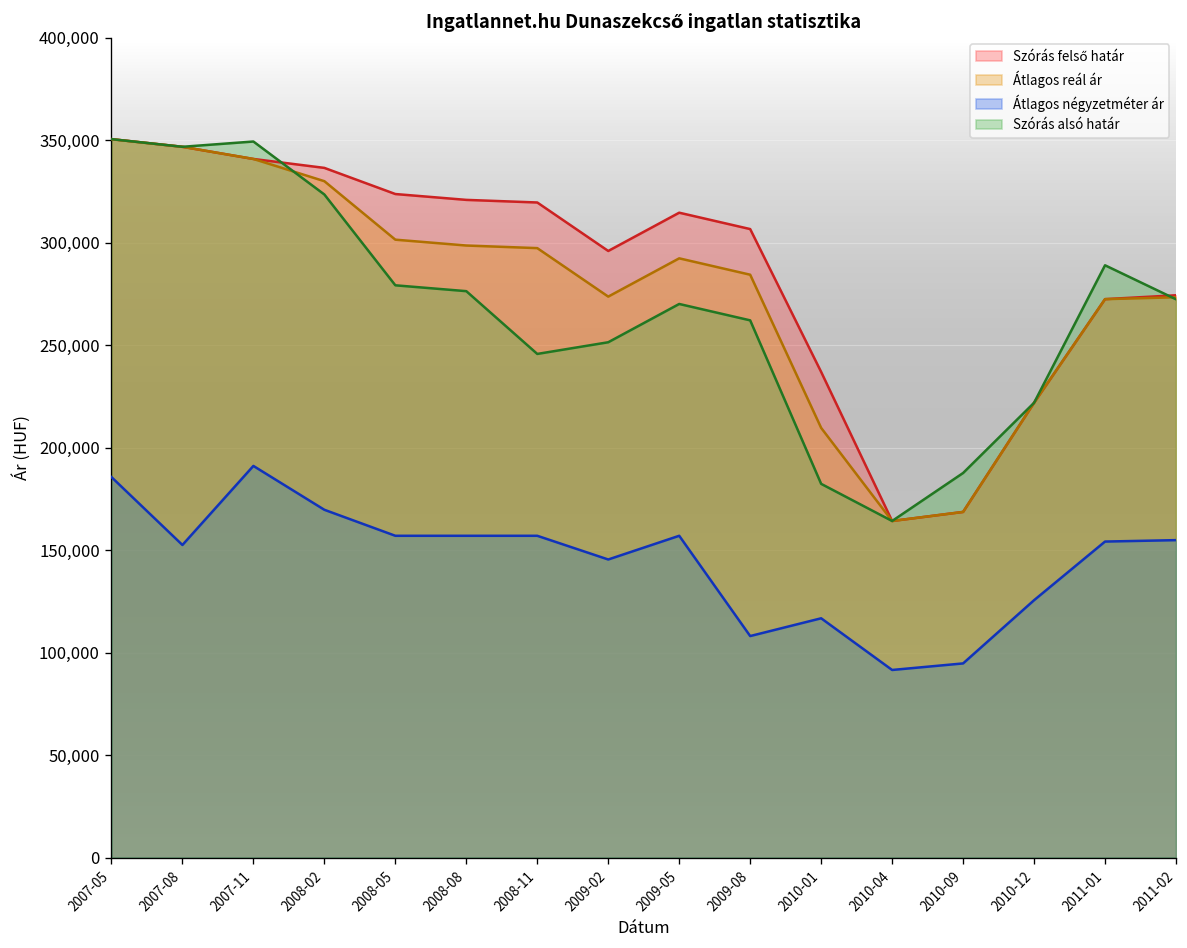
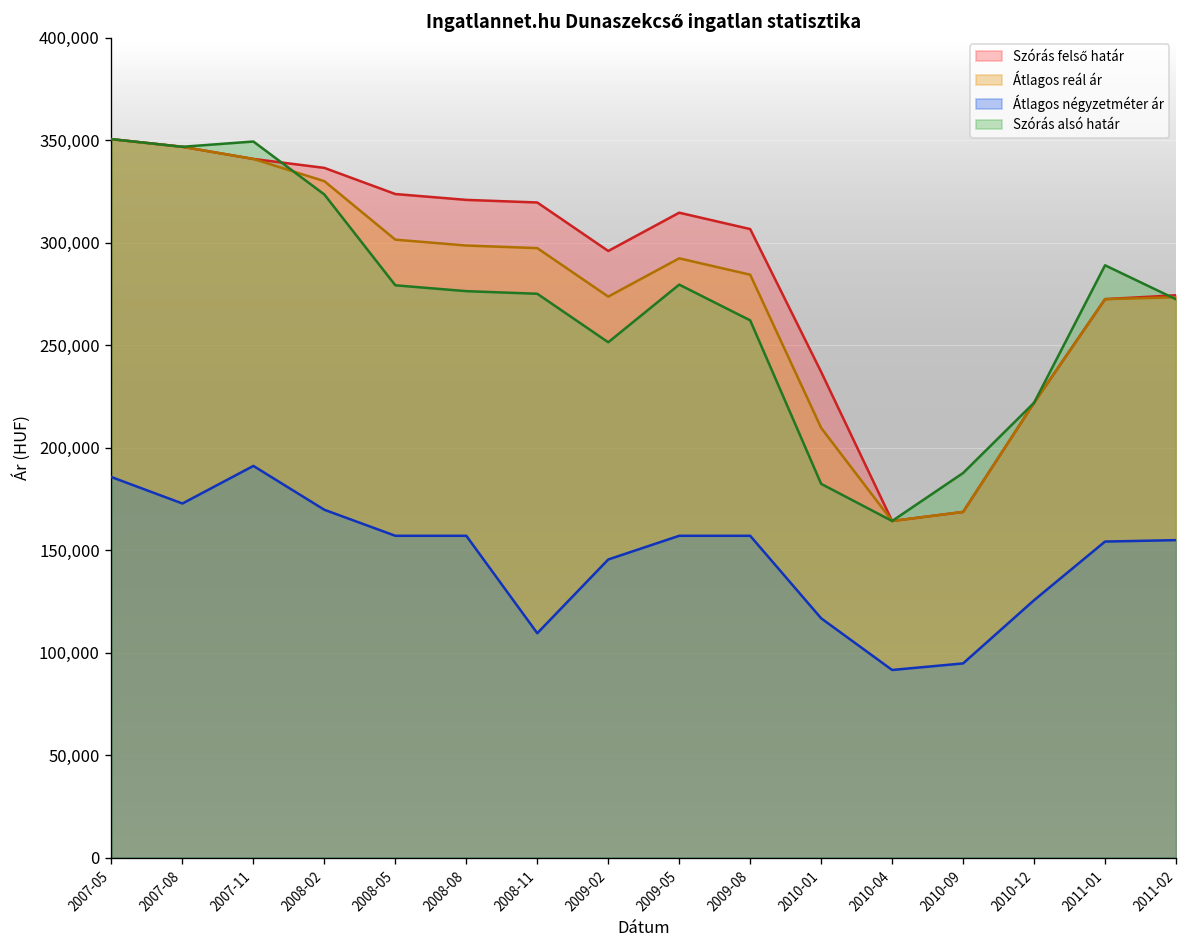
Átlagos négyzetméter ár, 2007-08: 152,000 -> 173,000
Átlagos négyzetméter ár, 2008-11: 157,000 -> 109,000
Szórás alsó határ, 2008-11: 246,000 -> 275,000
Szórás alsó határ, 2009-05: 270,000 -> 280,000
Átlagos négyzetméter ár, 2009-08: 108,000 -> 157,000
